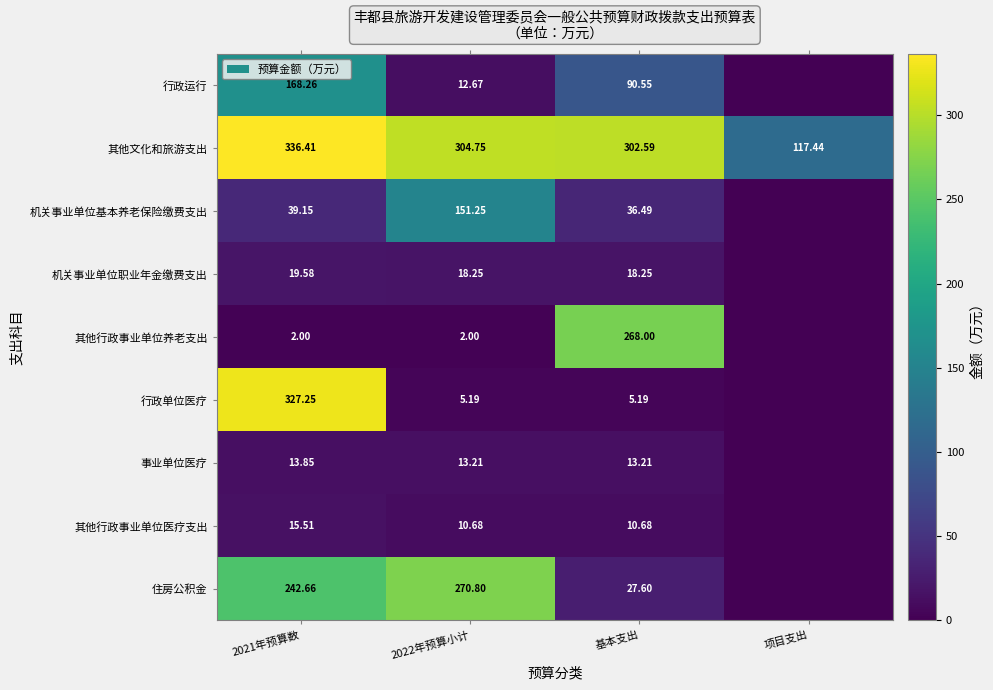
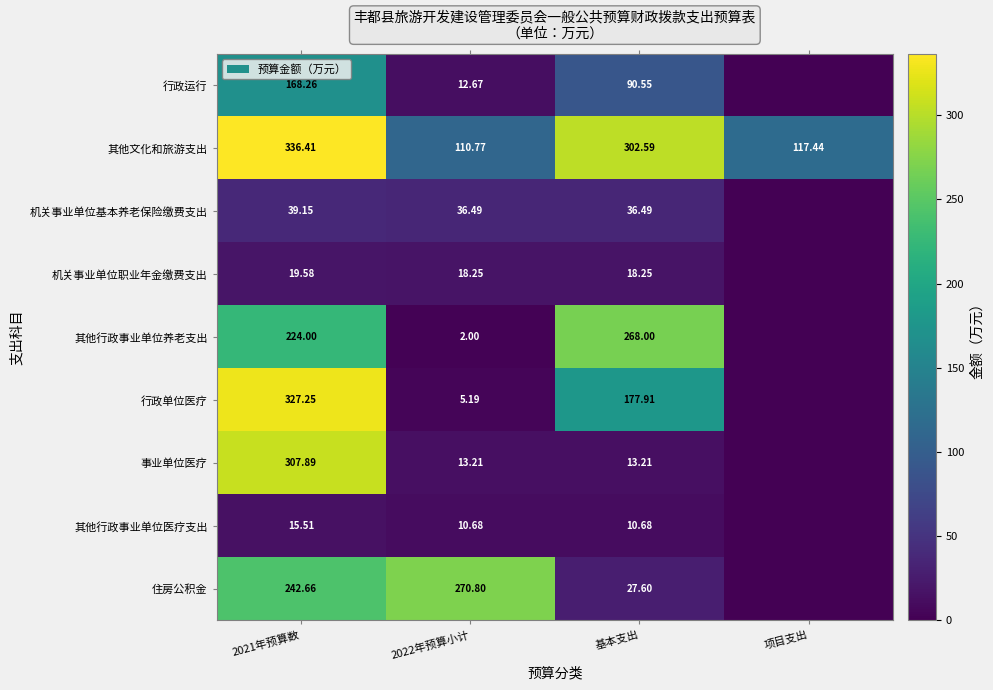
其他文化和旅游支出, 2022年预算小计: 304.75 -> 110.77
机关事业单位基本养老保险缴费支出, 2022年预算小计: 151.25 -> 36.49
其他行政事业单位养老支出, 2021年预算数: 2.00 -> 224.00
行政单位医疗, 基本支出: 5.19 -> 177.91
事业单位医疗, 2021年预算数: 13.85 -> 307.89
